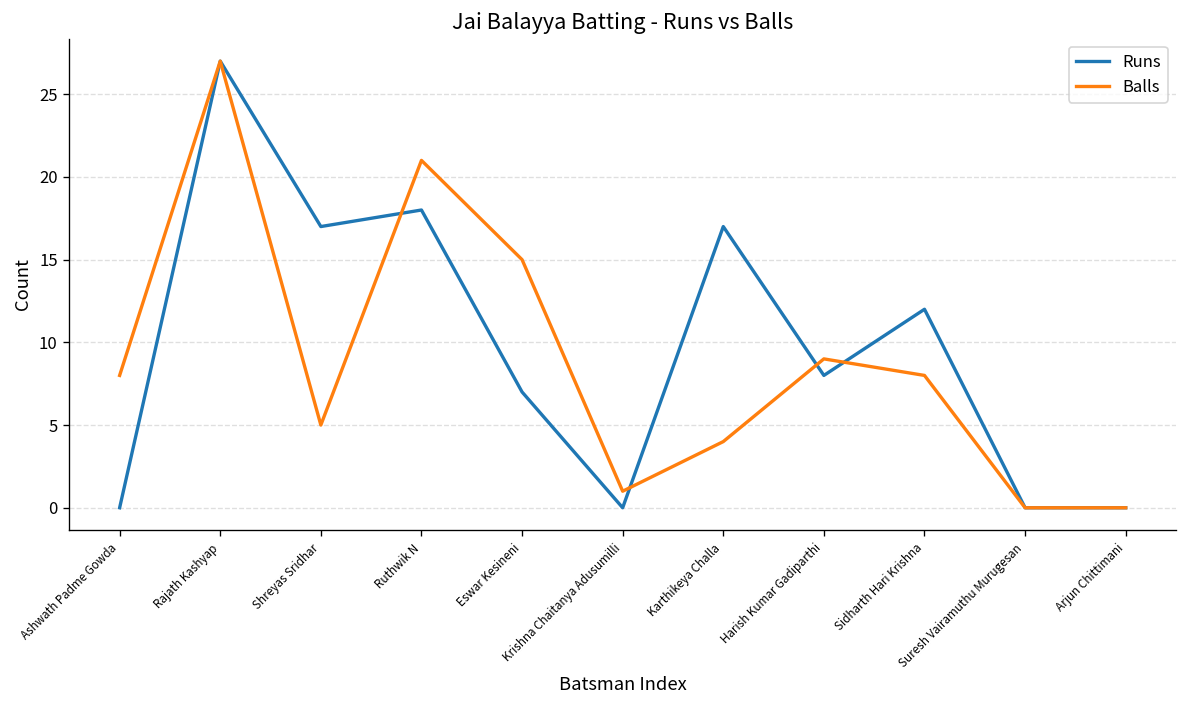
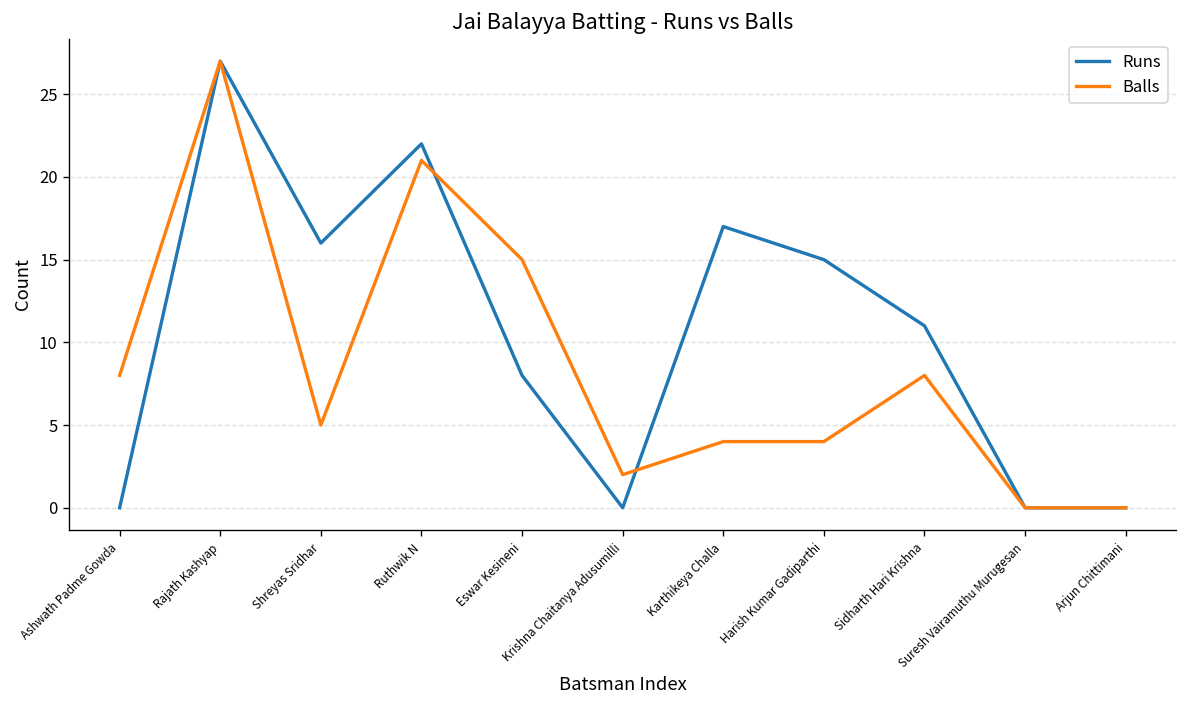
Runs, Shreyas Sridhar: 17 -> 16
Runs, Ruthwik N: 18 -> 22
Runs, Eswar Kesineni: 7 -> 8
Balls, Krishna Chaitanya Adusumilli: 1 -> 2
Runs, Harish Kumar Gadiparthi: 8 -> 15
Balls, Harish Kumar Gadiparthi: 9 -> 4
Runs, Sidharth Hari Krishna: 12 -> 11
